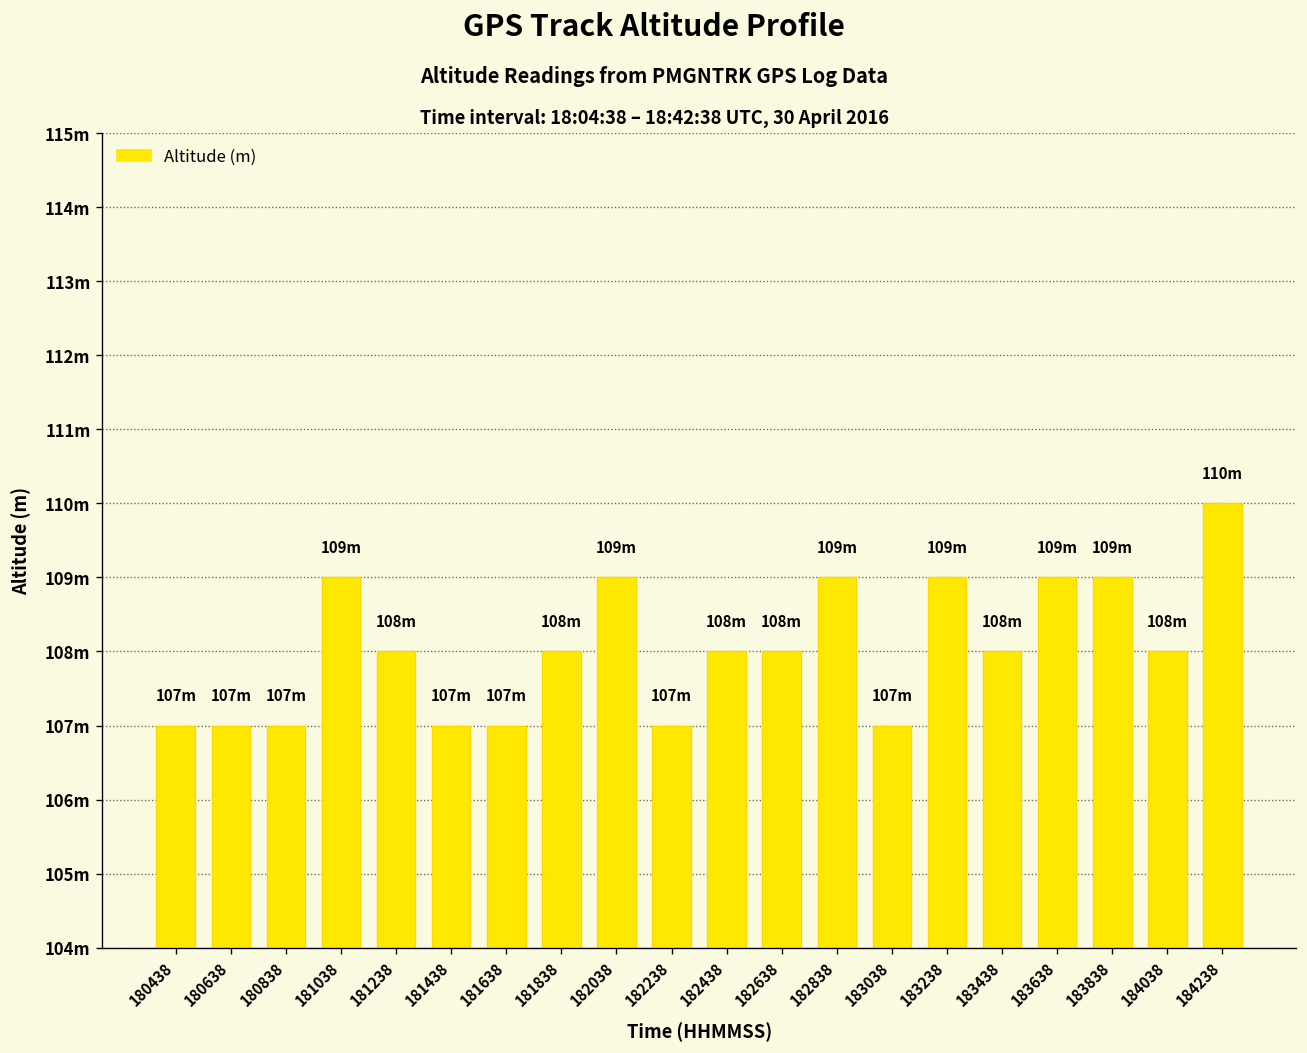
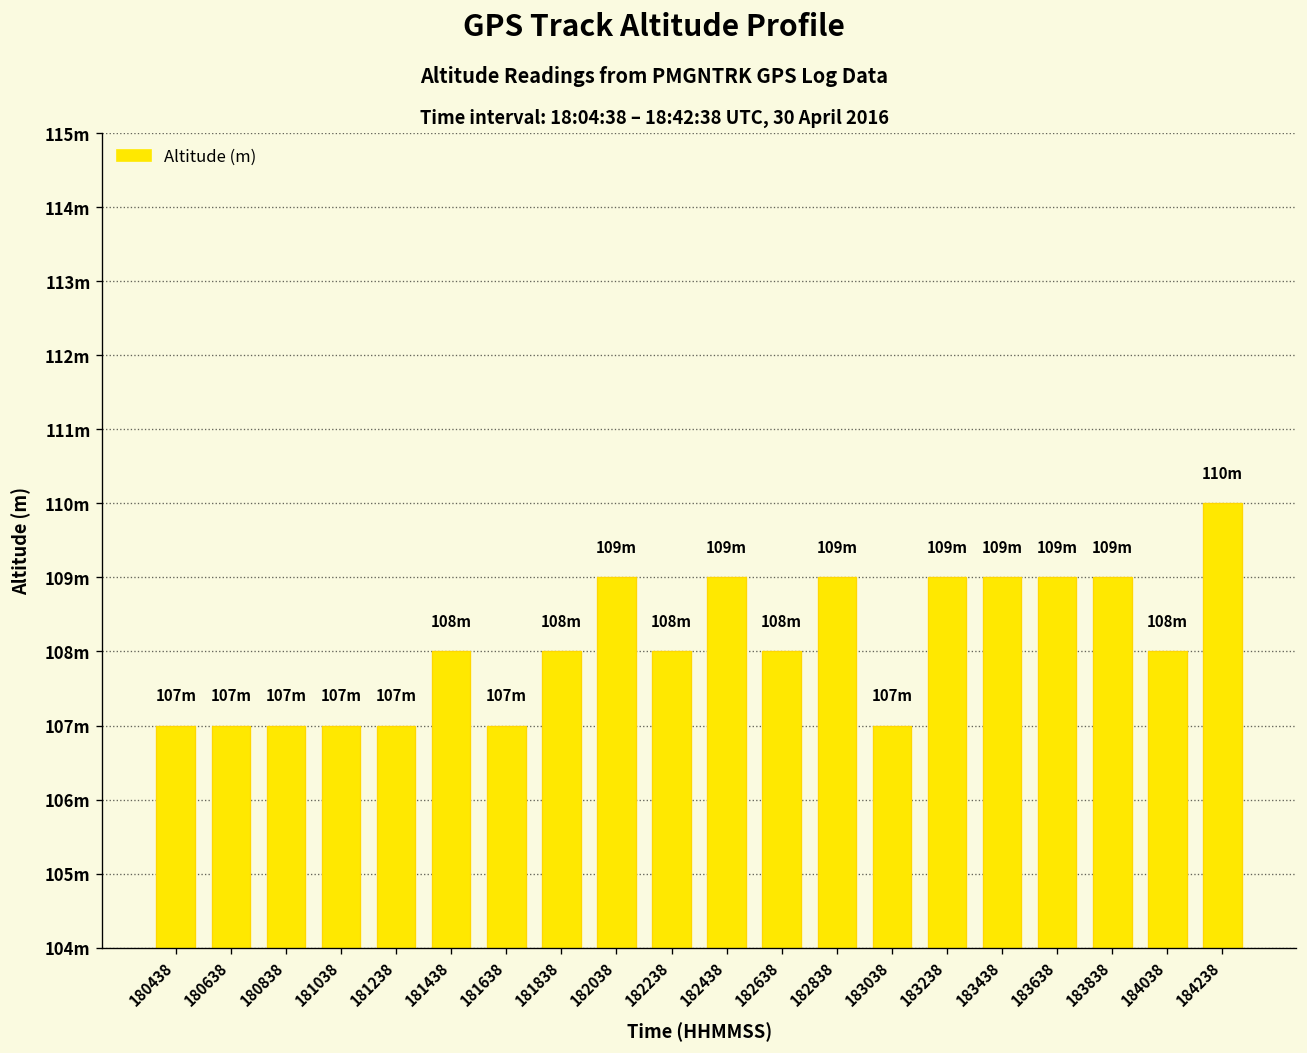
181038: 109m -> 107m
181238: 108m -> 107m
181438: 107m -> 108m
182238: 107m -> 108m
182438: 108m -> 109m
183438: 108m -> 109m
